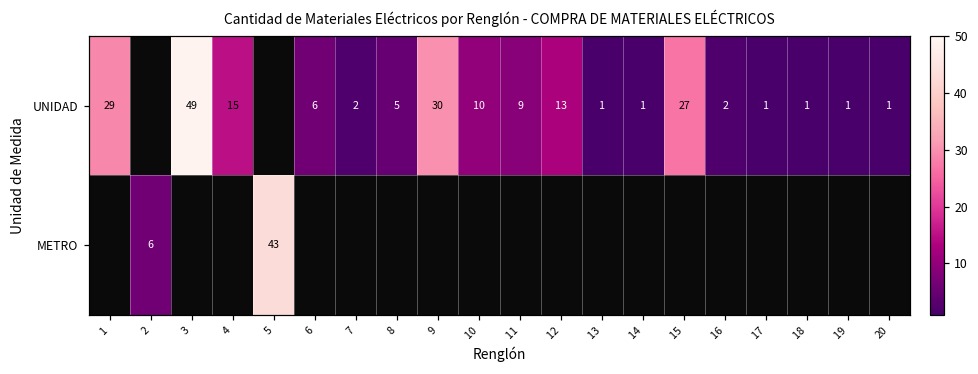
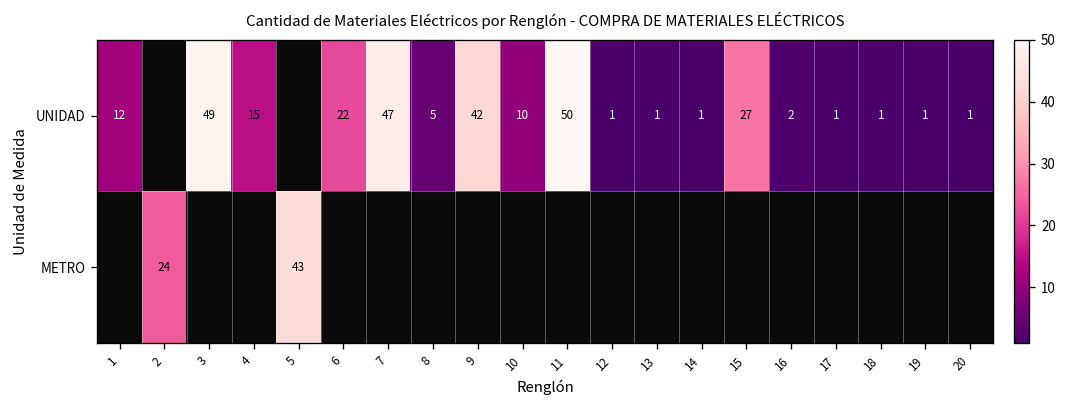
UNIDAD, 1: 29 -> 12
UNIDAD, 6: 6 -> 22
UNIDAD, 7: 2 -> 47
UNIDAD, 9: 30 -> 42
UNIDAD, 11: 9 -> 50
UNIDAD, 12: 13 -> 1
METRO, 2: 6 -> 24
